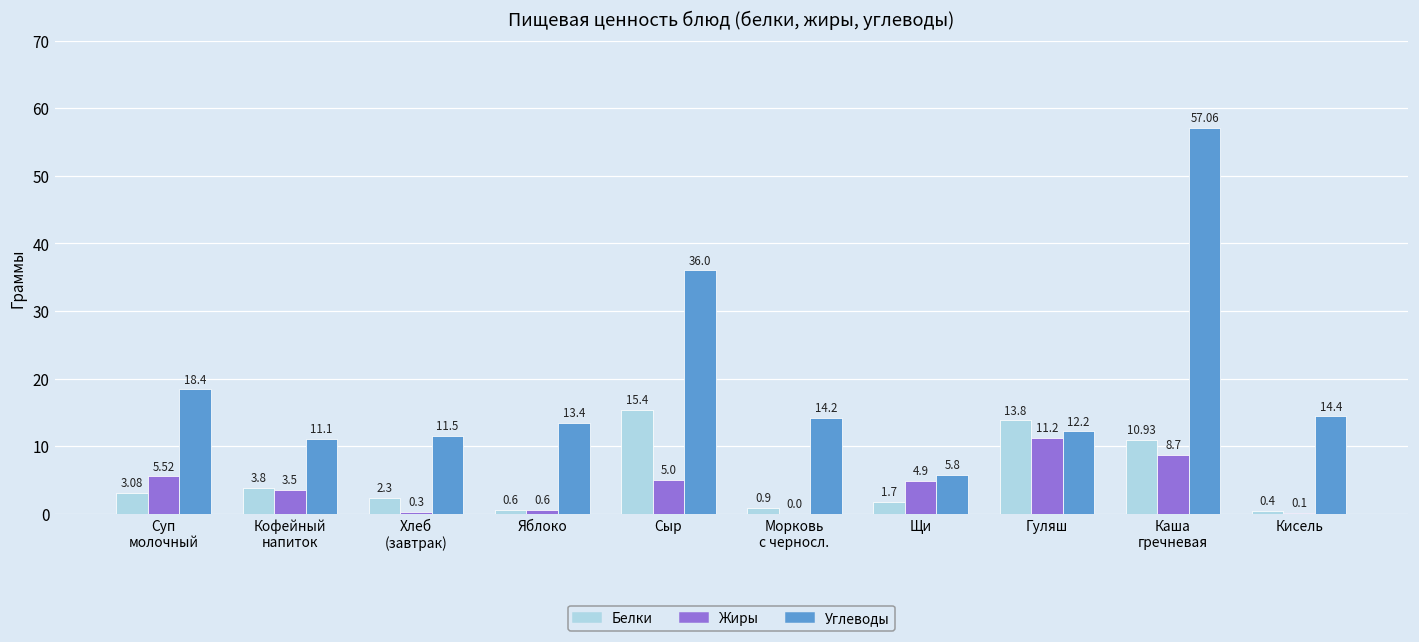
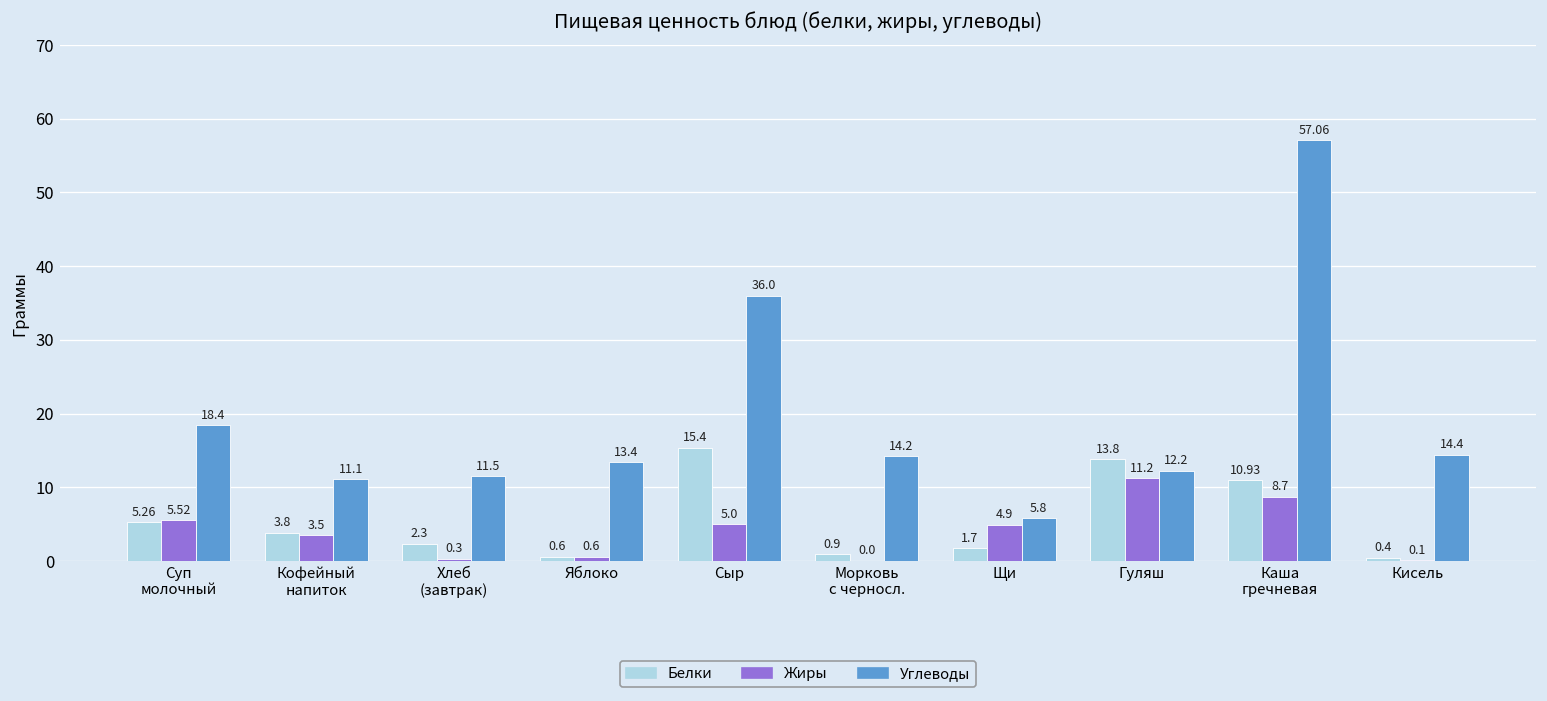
Белки, Суп молочный: 3.08 -> 5.26
